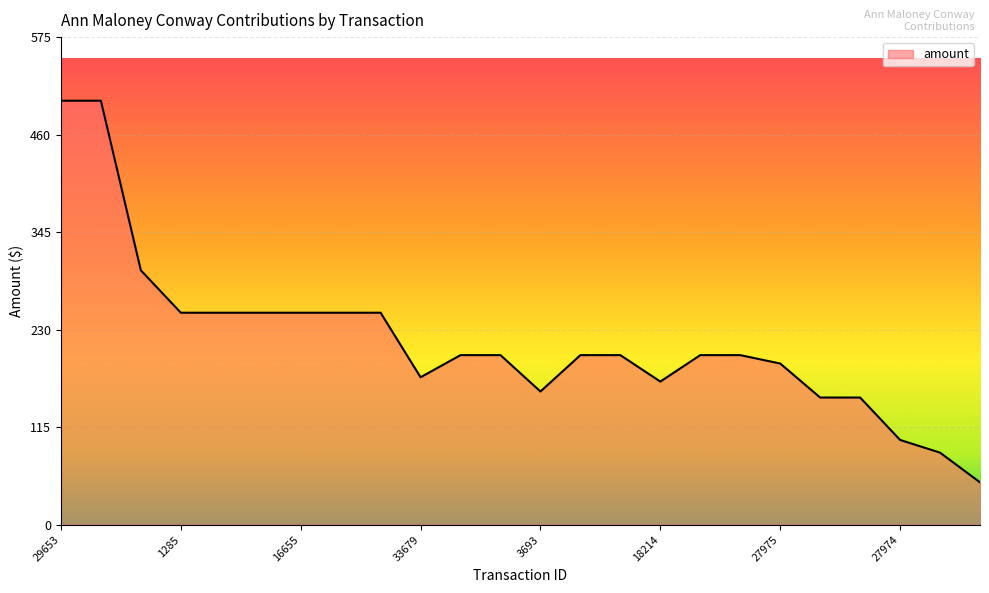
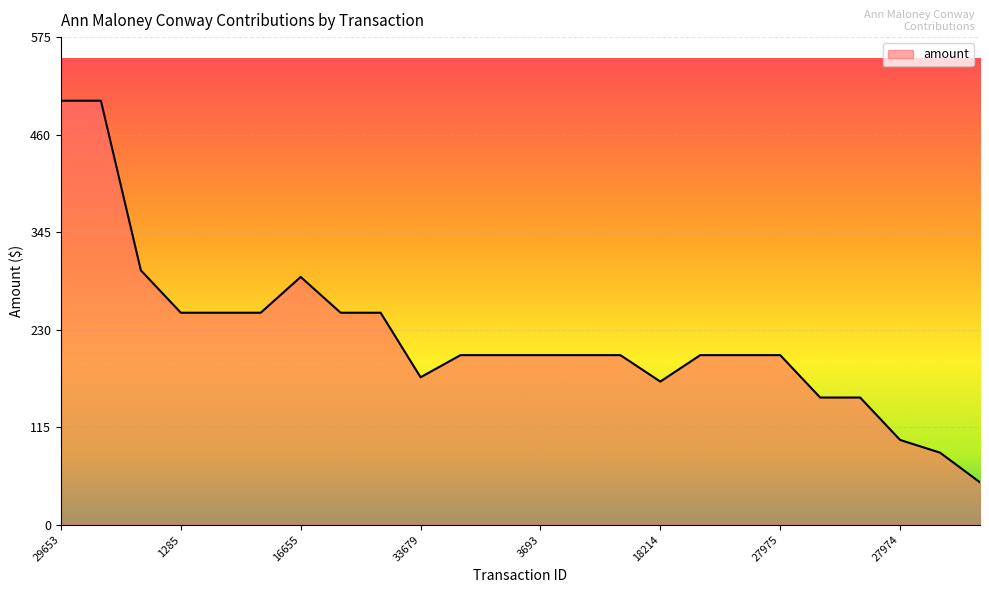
16655: 250 -> 290
3693: 160 -> 200
27975: 190 -> 200
